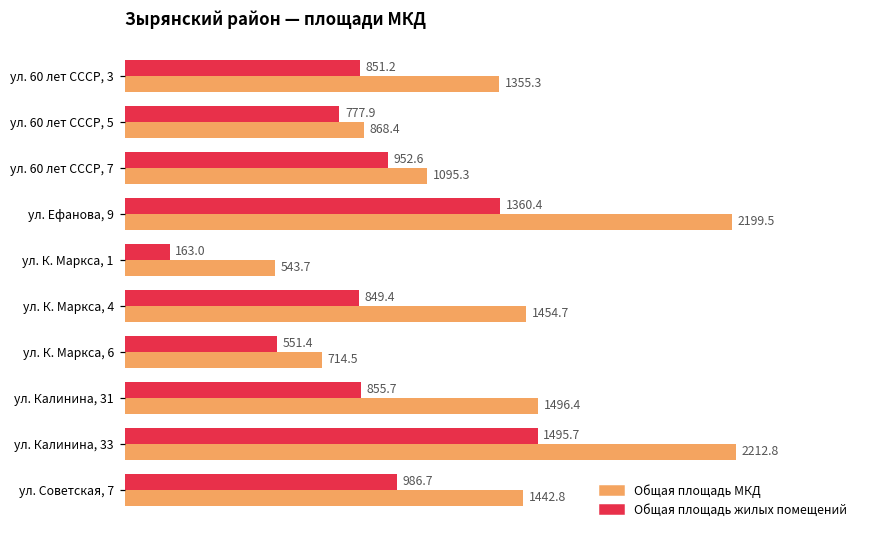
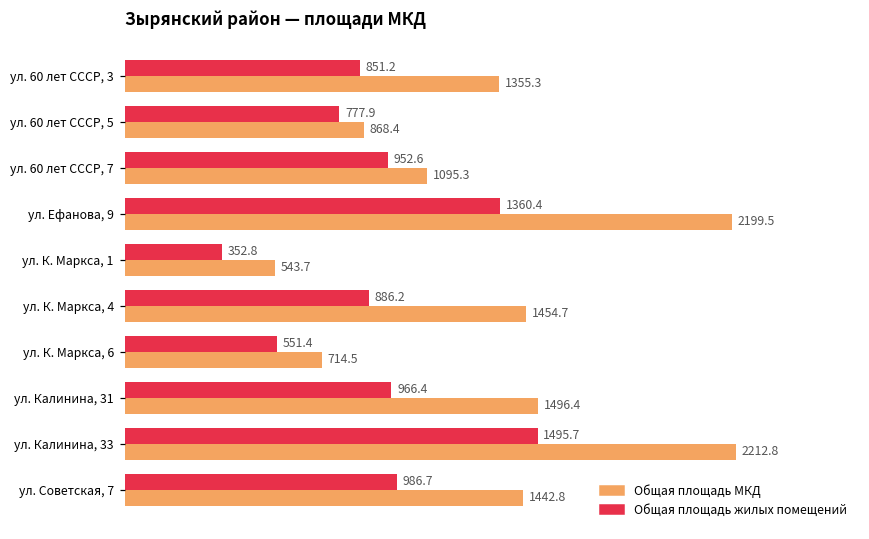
Общая площадь жилых помещений, ул. К. Маркса, 1: 163.0 -> 352.8
Общая площадь жилых помещений, ул. К. Маркса, 4: 849.4 -> 886.2
Общая площадь жилых помещений, ул. Калинина, 31: 855.7 -> 966.4
